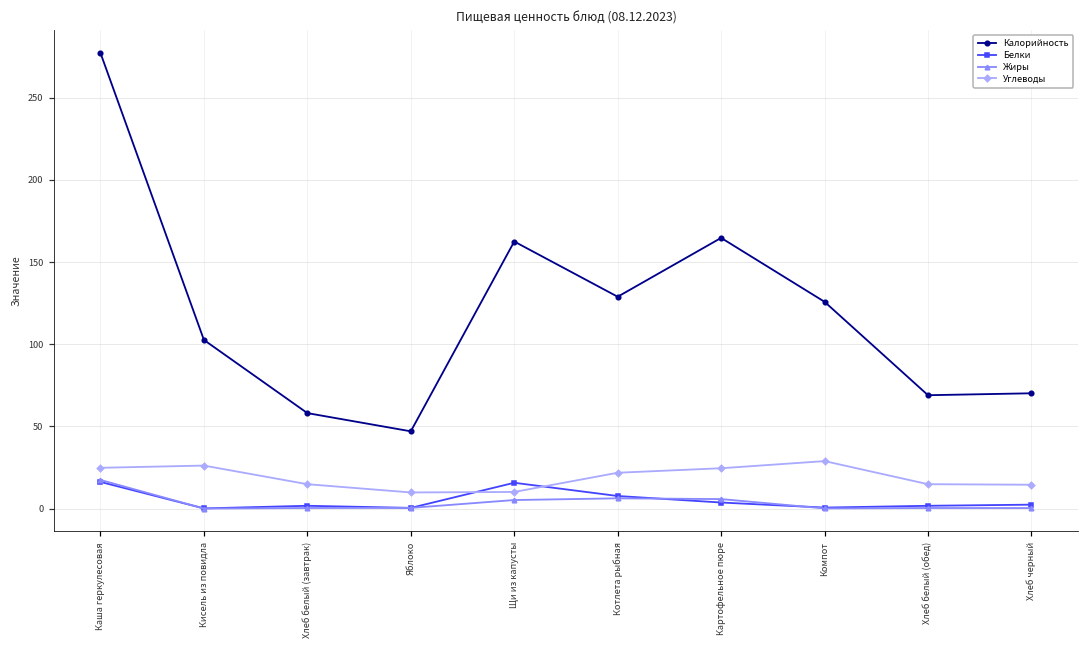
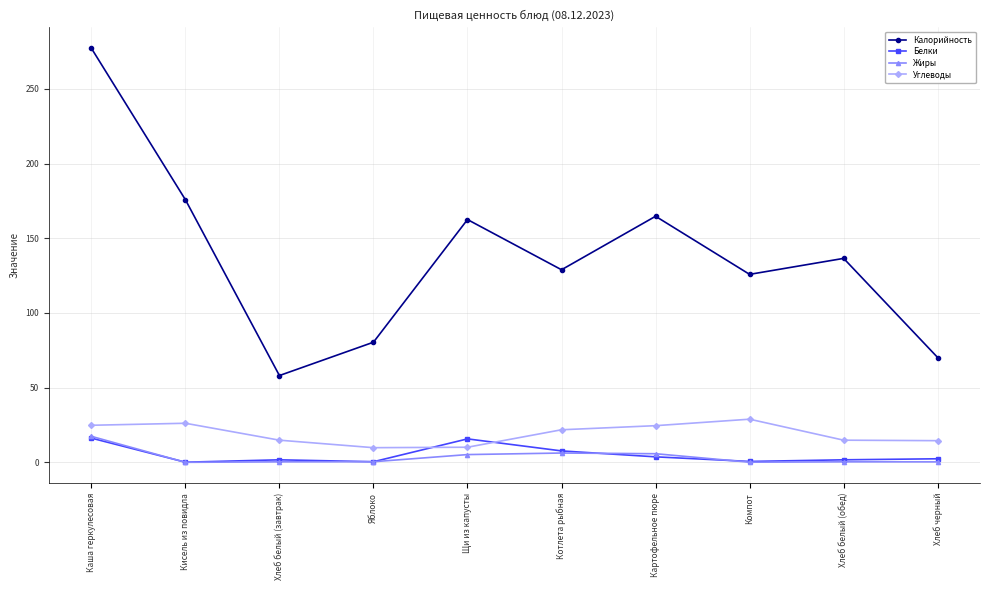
Калорийность, Кисель из повидла: 103 -> 176
Калорийность, Яблоко: 47 -> 80
Калорийность, Хлеб белый (обед): 69 -> 137
